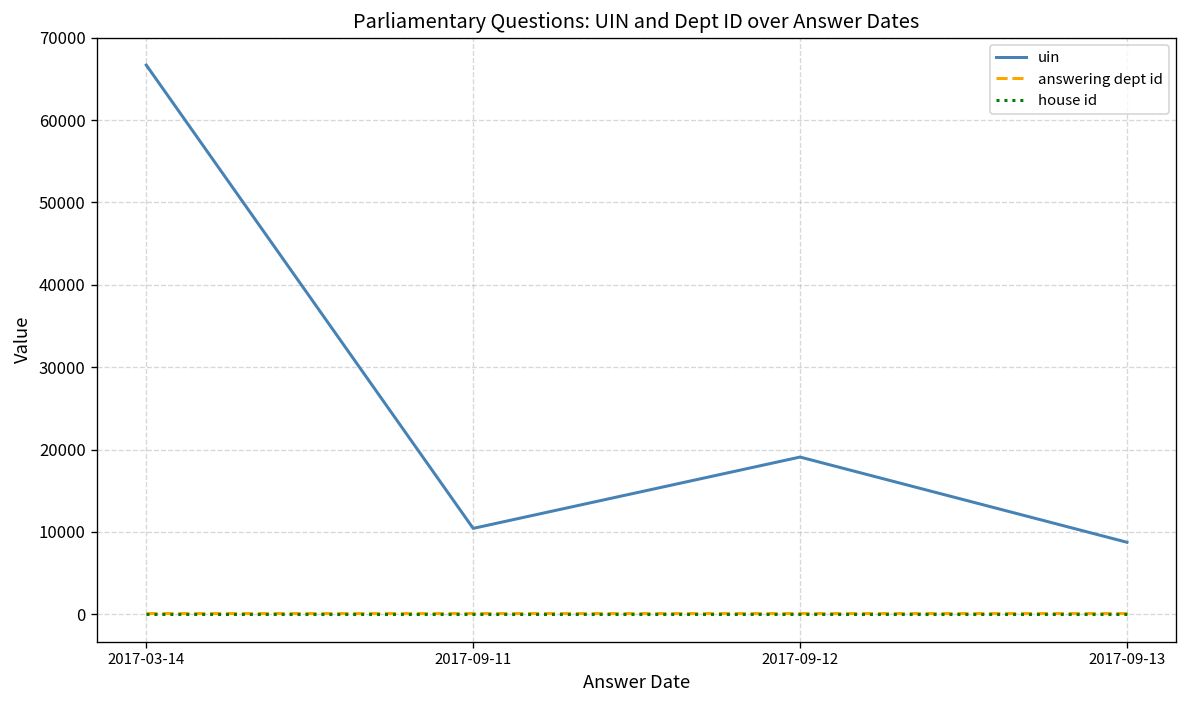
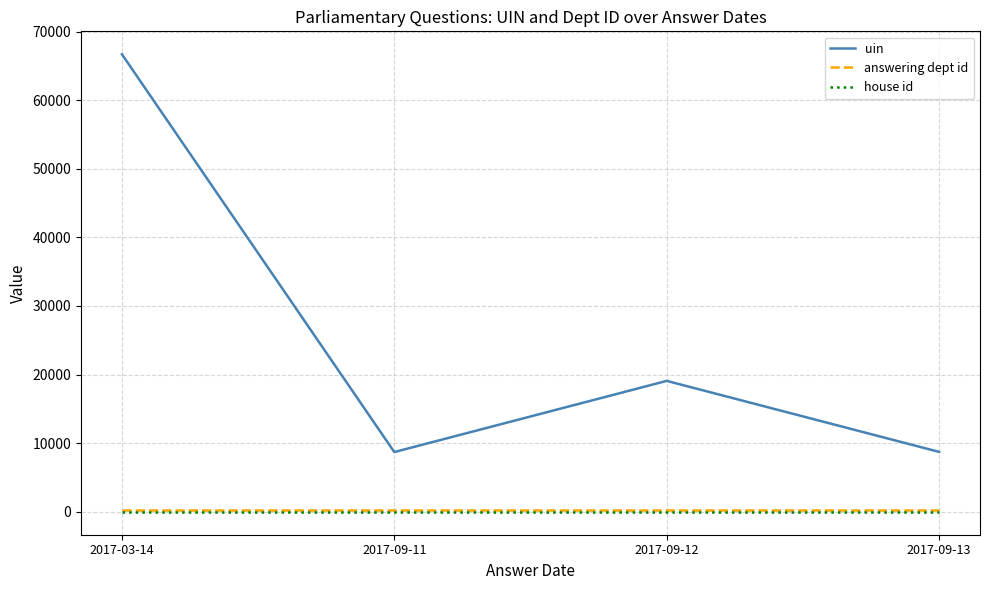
uin, 2017-09-11: 10000 -> 9000
